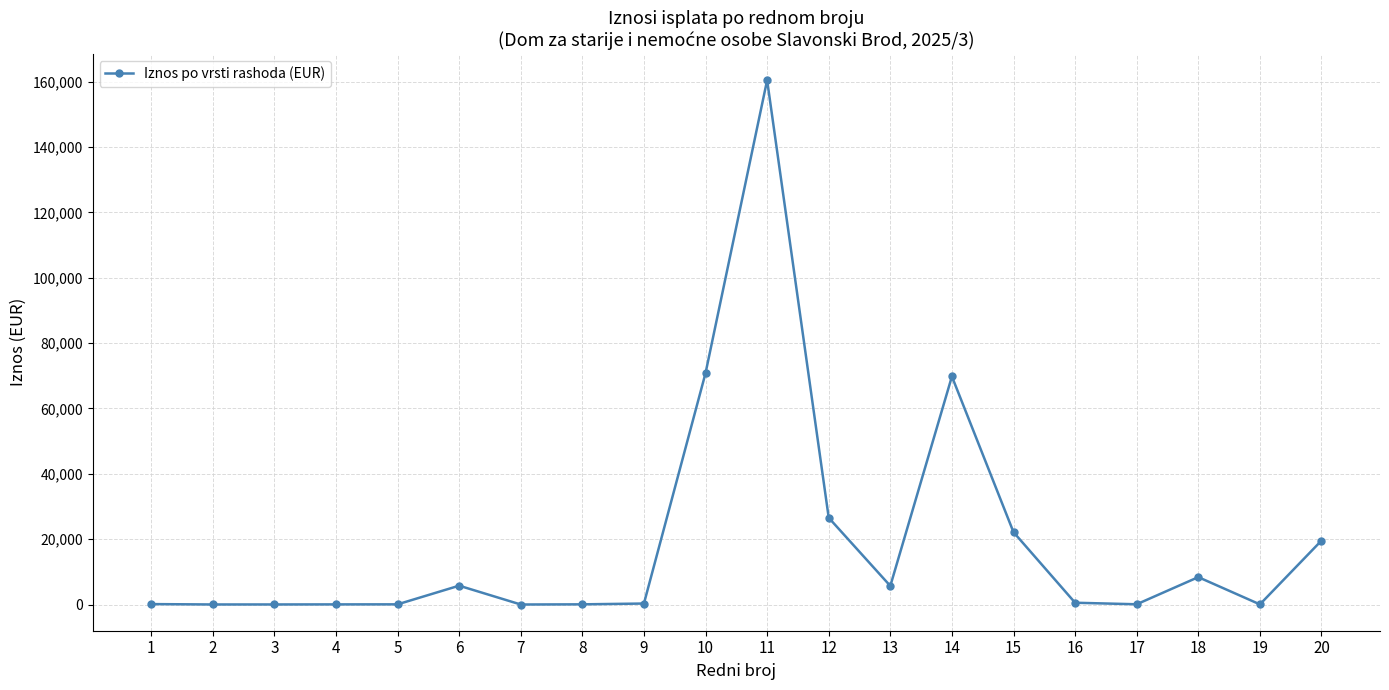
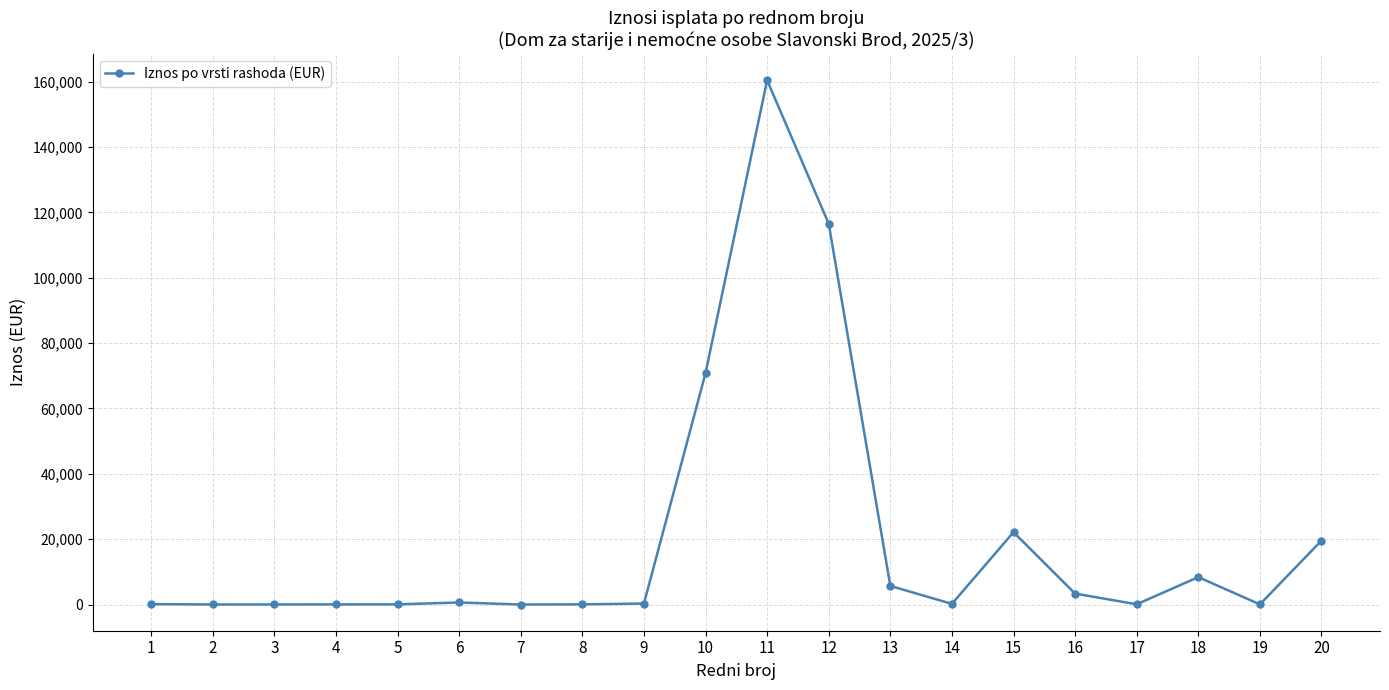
6: 6,000 -> 1,000
12: 27,000 -> 117,000
14: 70,000 -> 0
16: 1,000 -> 3,000
